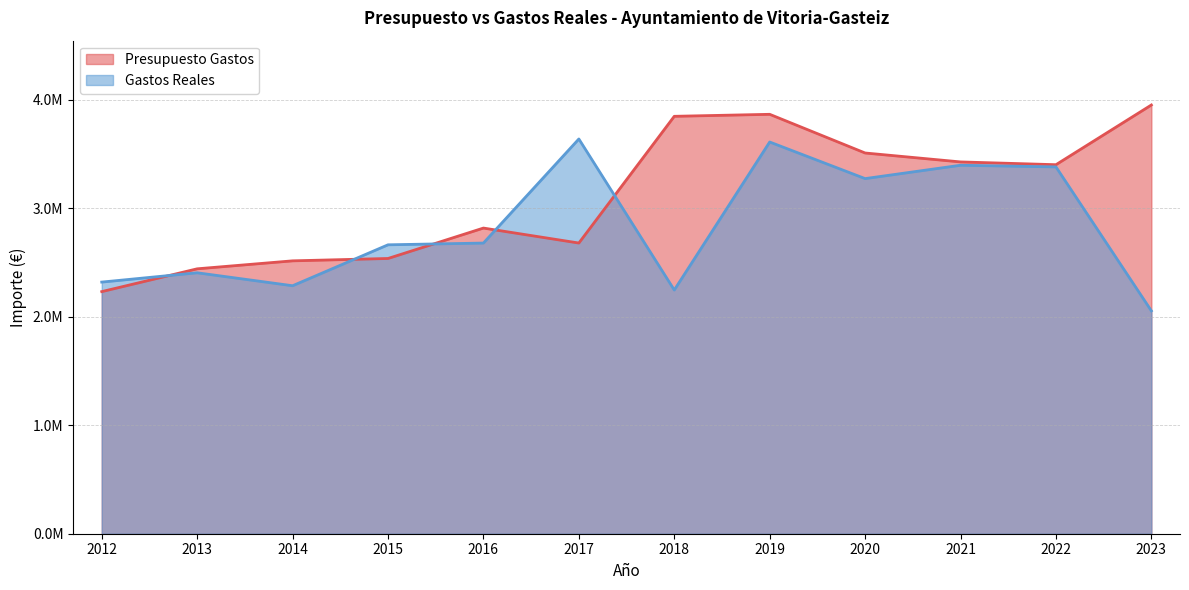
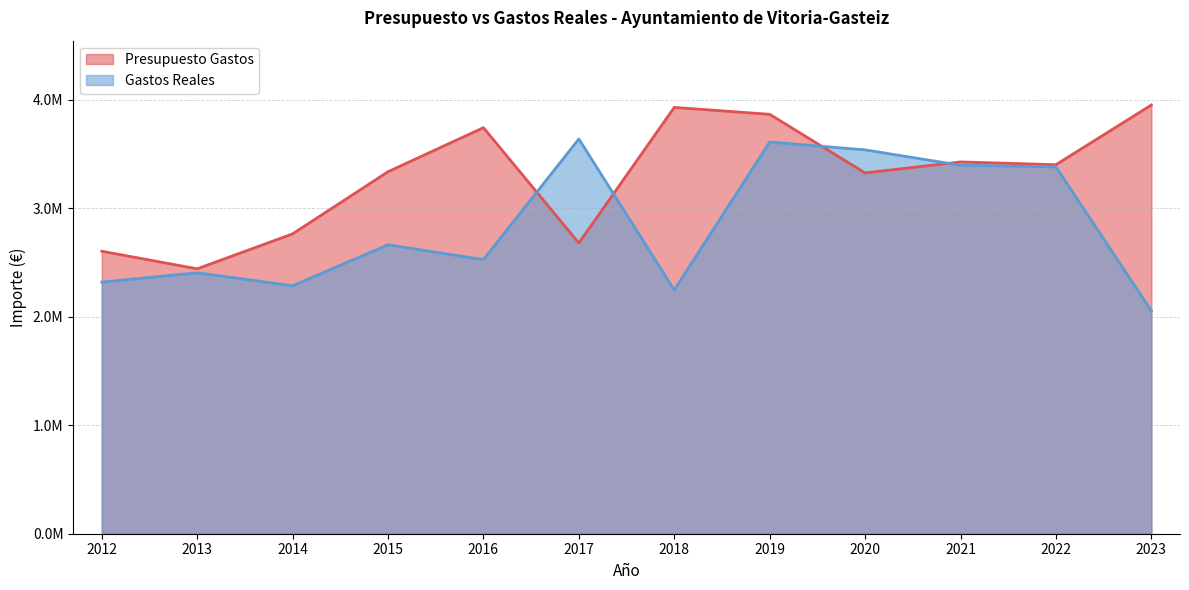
Presupuesto Gastos, 2012: 2230000 -> 2600000
Presupuesto Gastos, 2014: 2510000 -> 2760000
Presupuesto Gastos, 2015: 2540000 -> 3340000
Presupuesto Gastos, 2016: 2820000 -> 3740000
Gastos Reales, 2016: 2680000 -> 2530000
Presupuesto Gastos, 2018: 3850000 -> 3930000
Presupuesto Gastos, 2020: 3510000 -> 3320000
Gastos Reales, 2020: 3270000 -> 3540000
